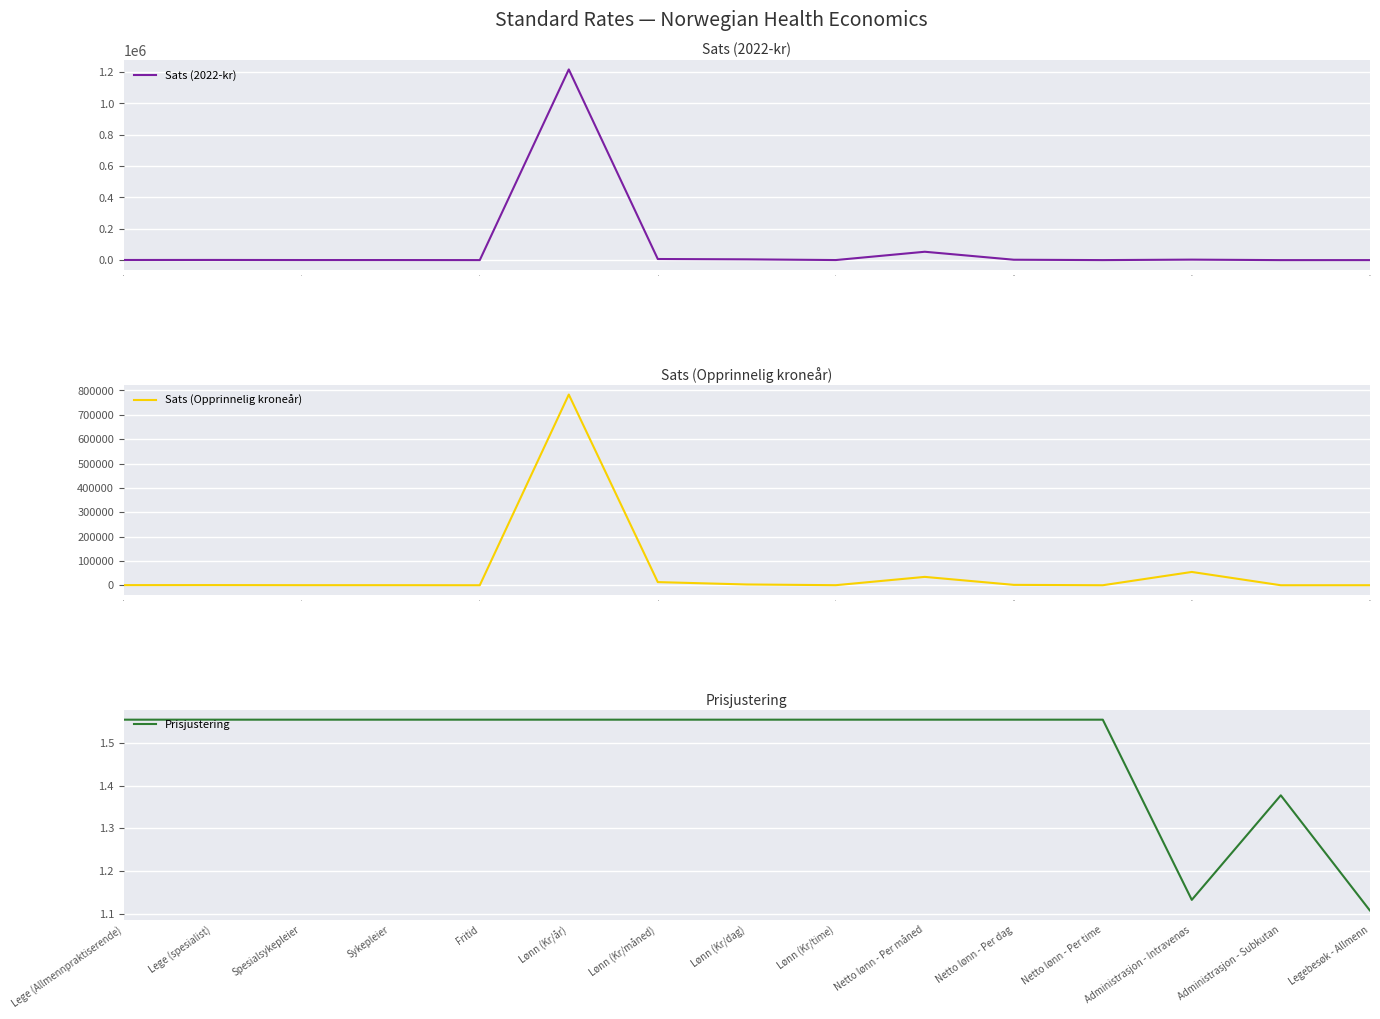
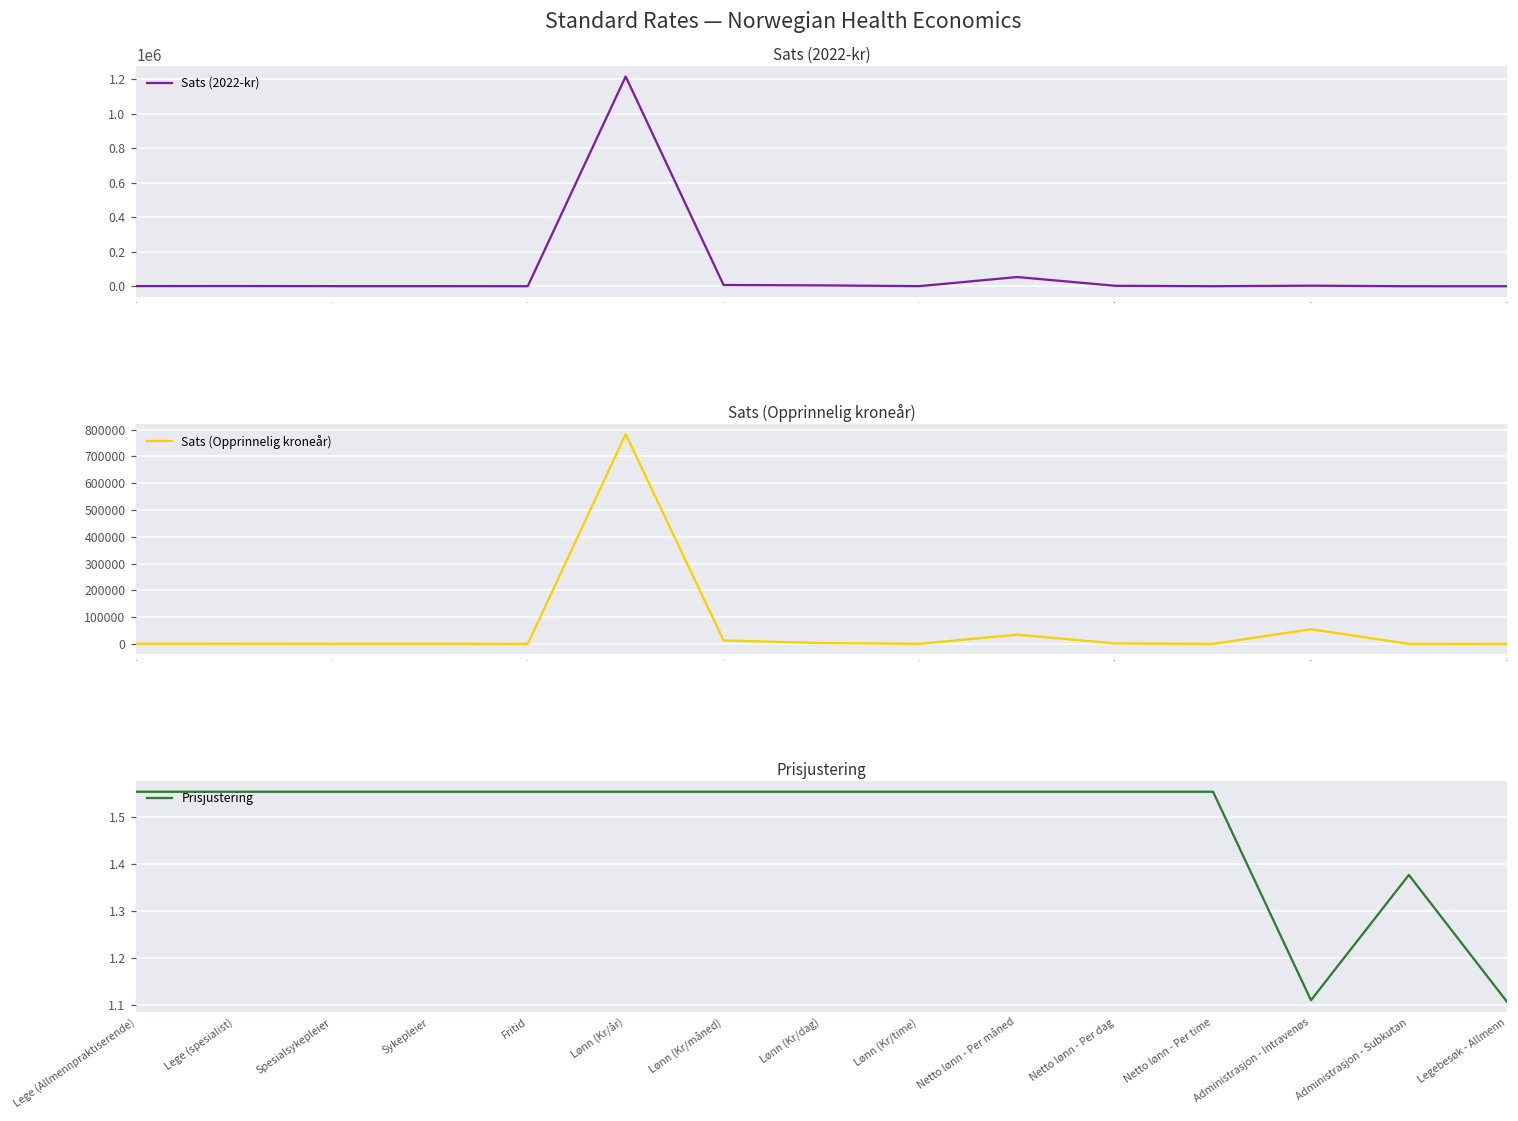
Prisjustering, Administrasjon - Intravenøs: 1.13 -> 1.11
